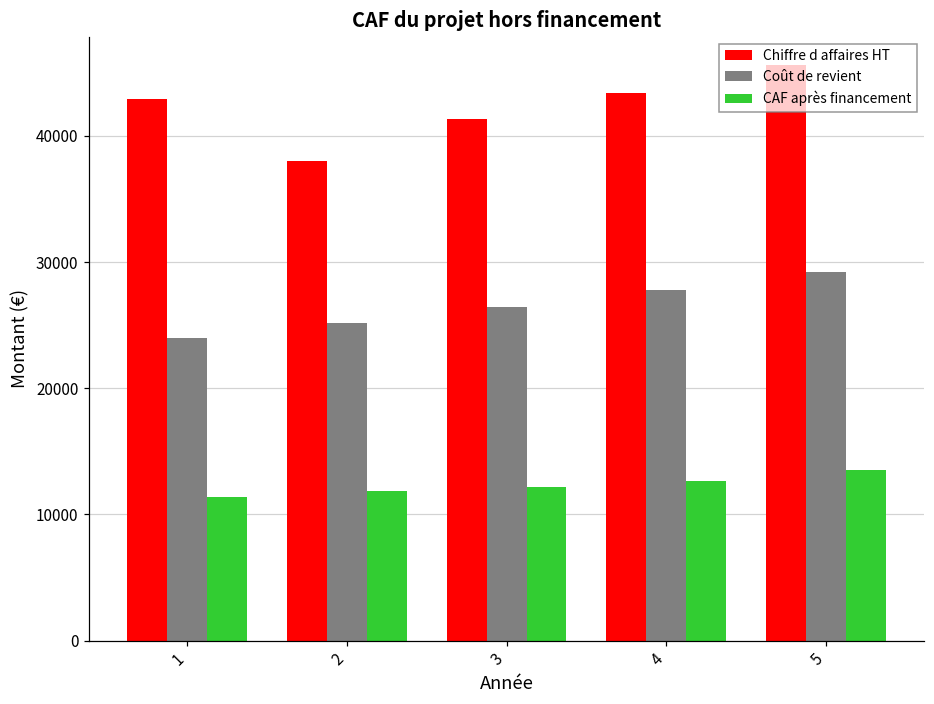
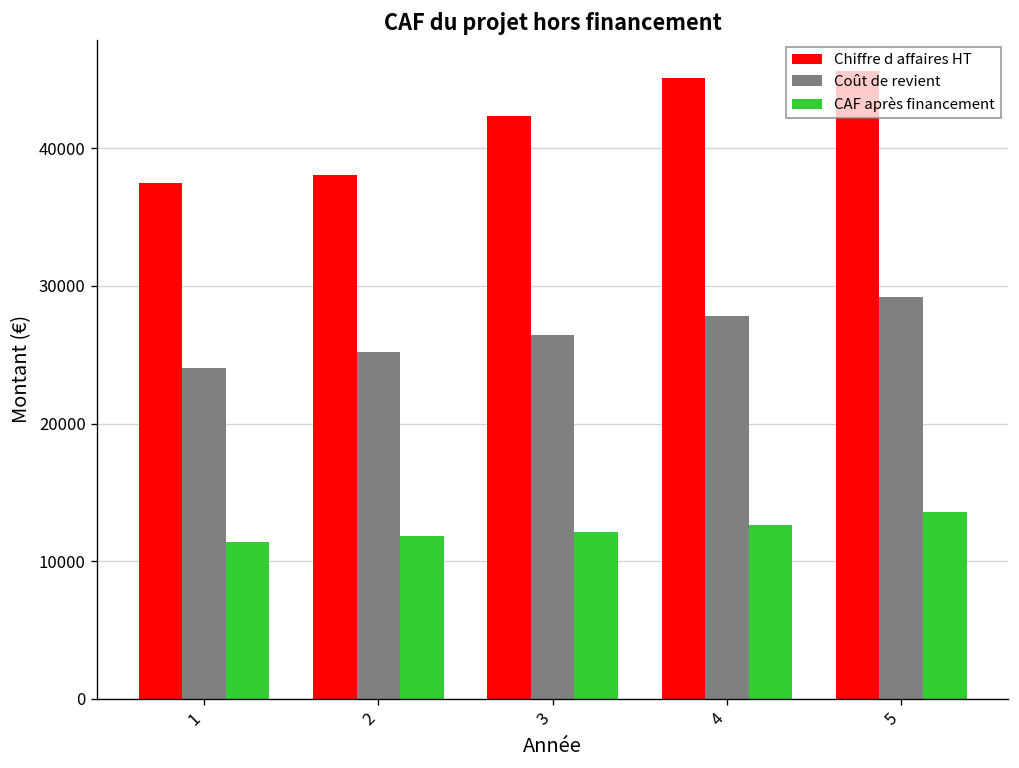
Chiffre d affaires HT, 1: 42900 -> 37500
Chiffre d affaires HT, 3: 41300 -> 42300
Chiffre d affaires HT, 4: 43400 -> 45100
